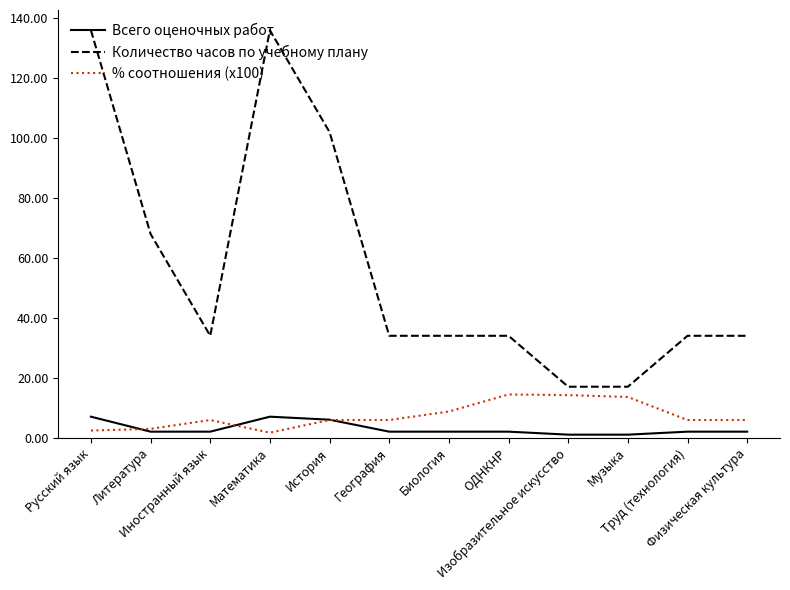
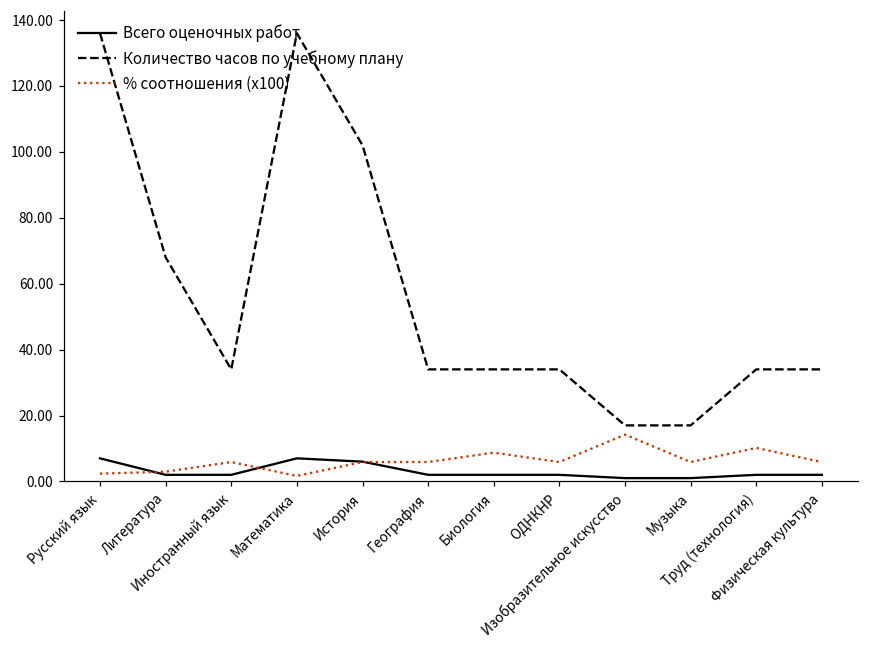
% соотношения (x100), ОДНКНР: 14 -> 6
% соотношения (x100), Музыка: 14 -> 6
% соотношения (x100), Труд (технология): 6 -> 10
